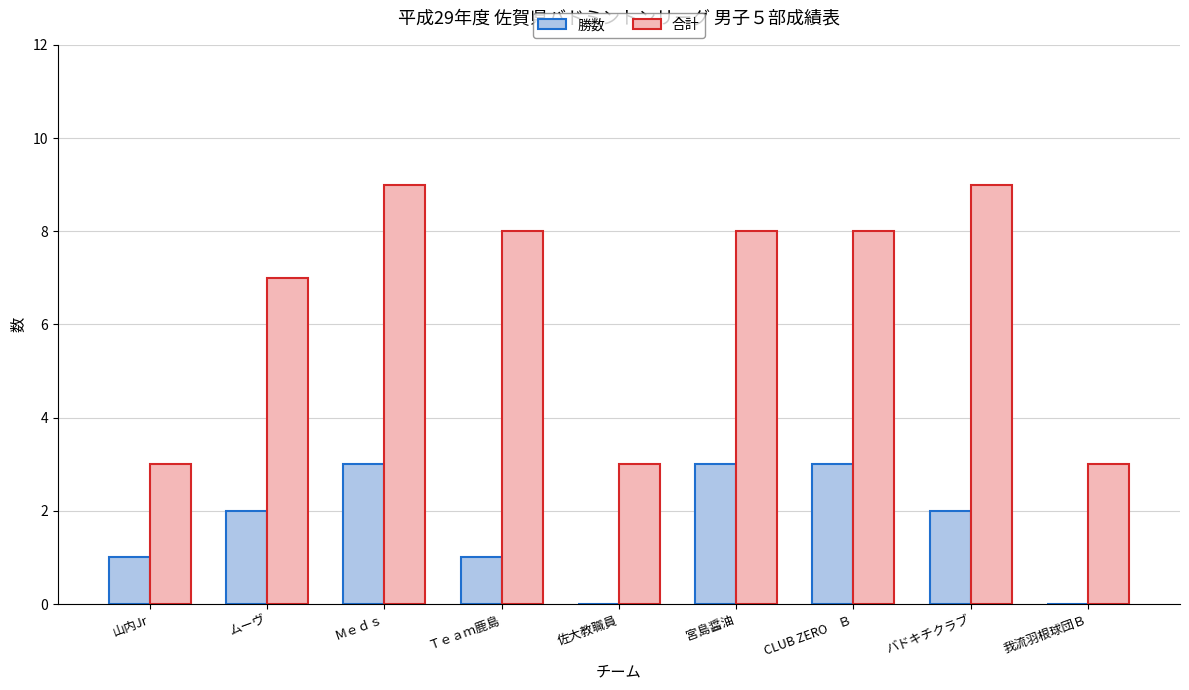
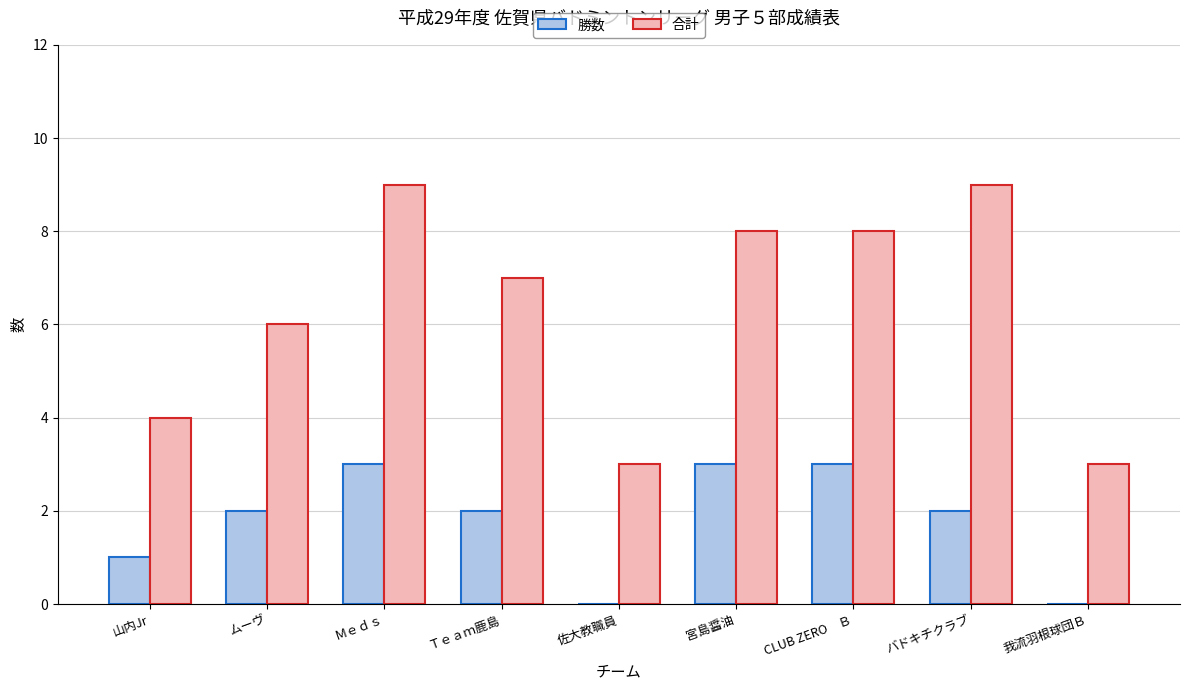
合計, 山内Jr: 3 -> 4
合計, ムーヴ: 7 -> 6
勝数, Ｔｅａｍ鹿島: 1 -> 2
合計, Ｔｅａｍ鹿島: 8 -> 7
